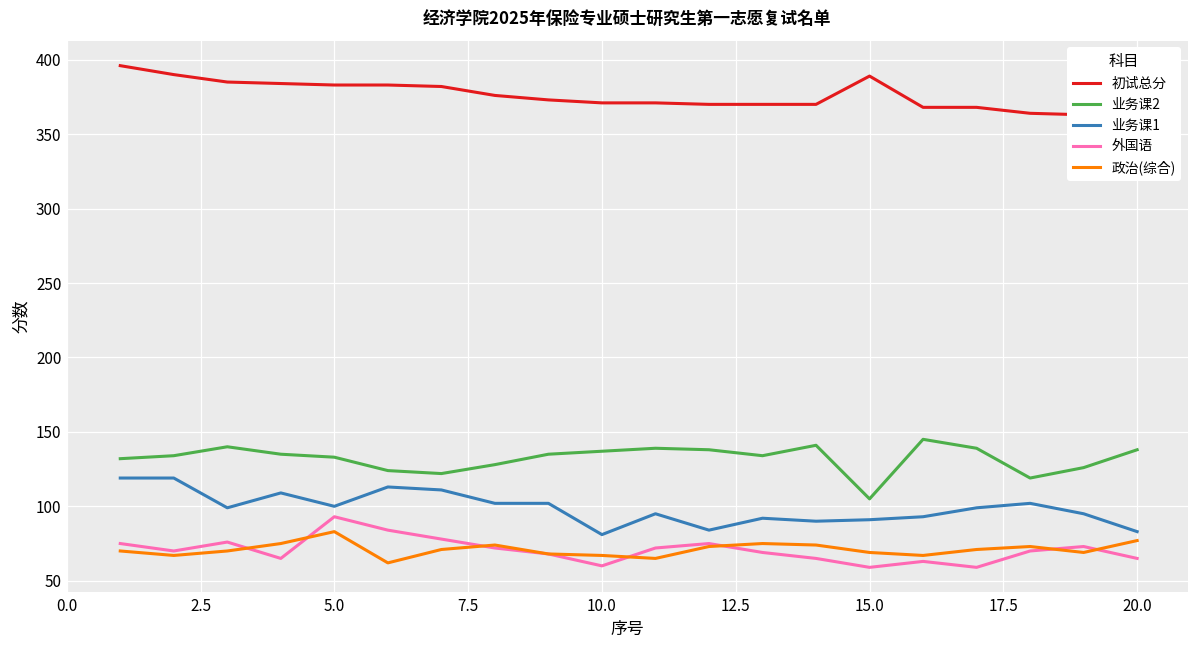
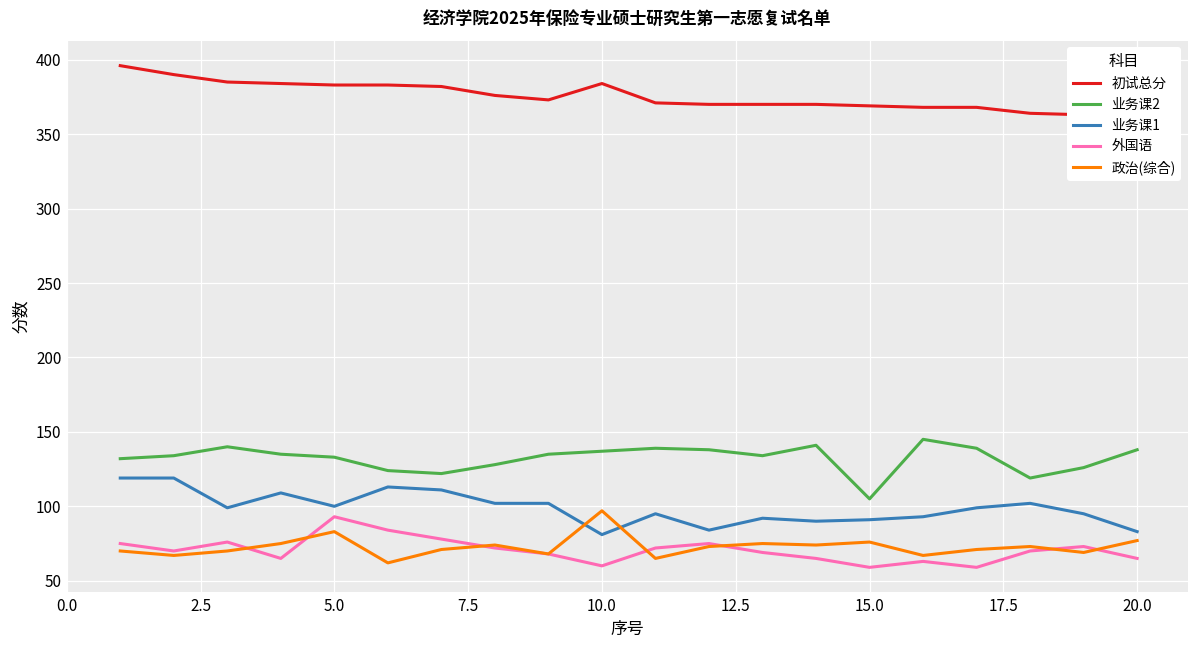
初试总分, 10.0: 371 -> 384
政治(综合), 10.0: 67 -> 97
初试总分, 15.0: 389 -> 369
政治(综合), 15.0: 69 -> 76
